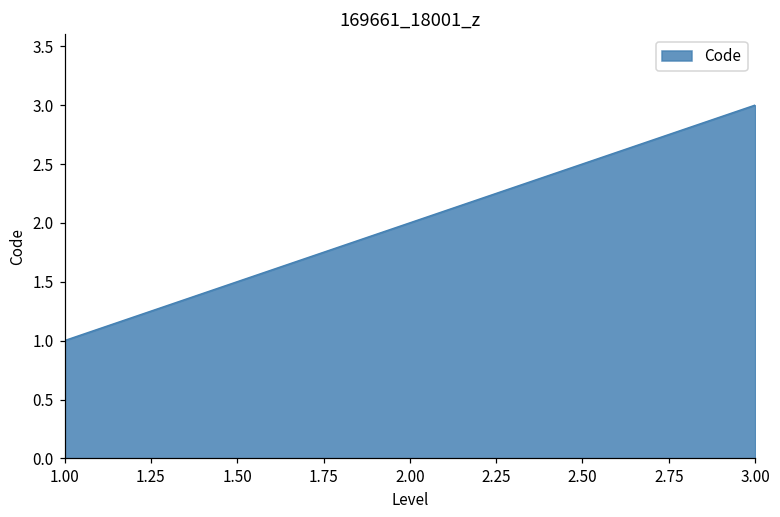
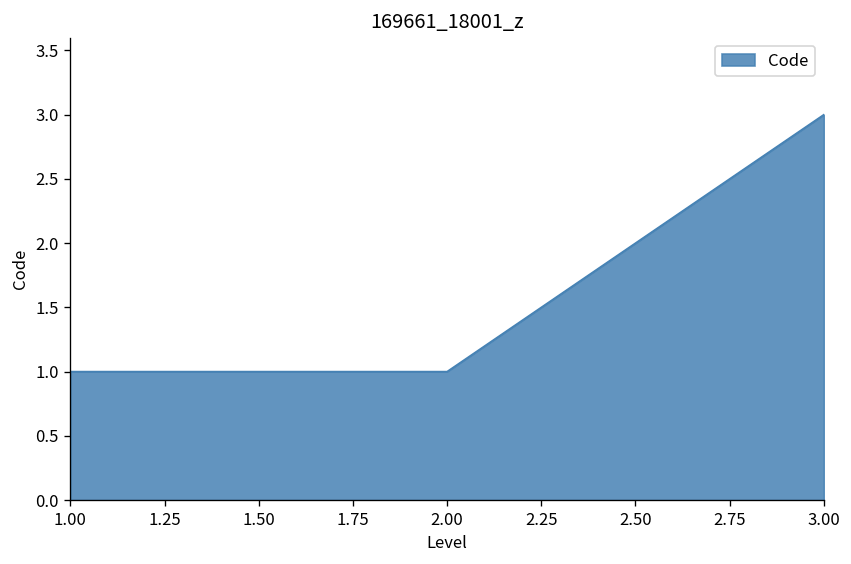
2.00: 2 -> 1
